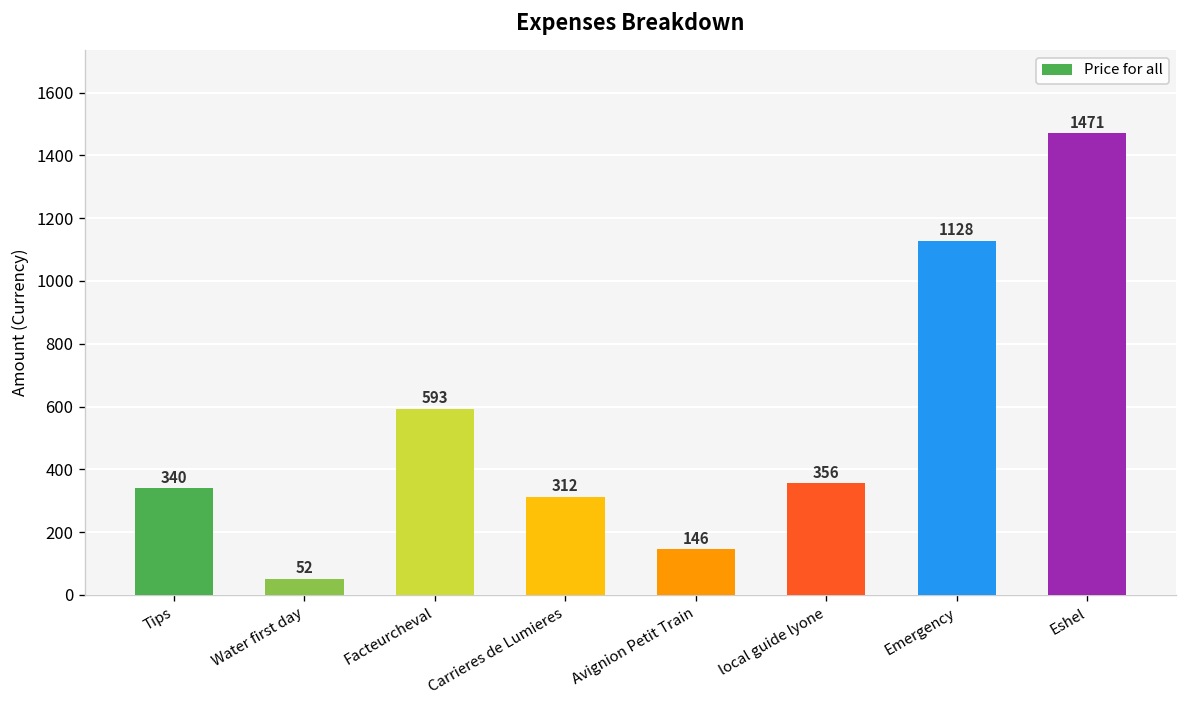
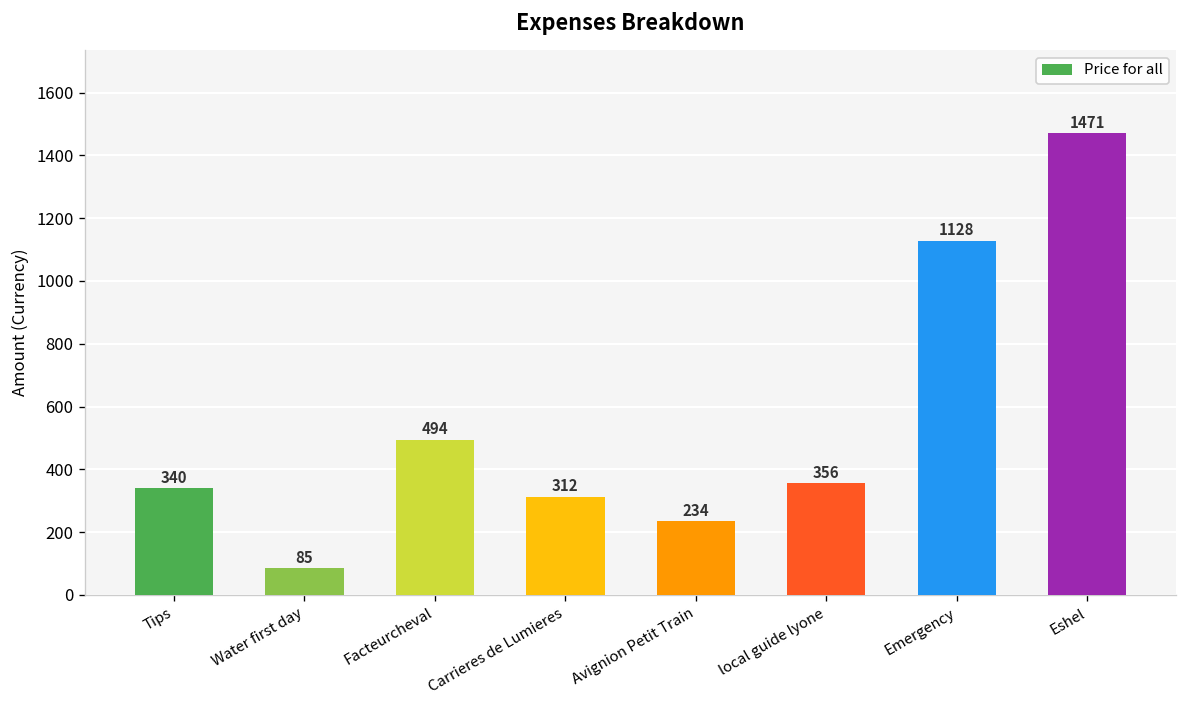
Water first day: 52 -> 85
Facteurcheval: 593 -> 494
Avignion Petit Train: 146 -> 234
